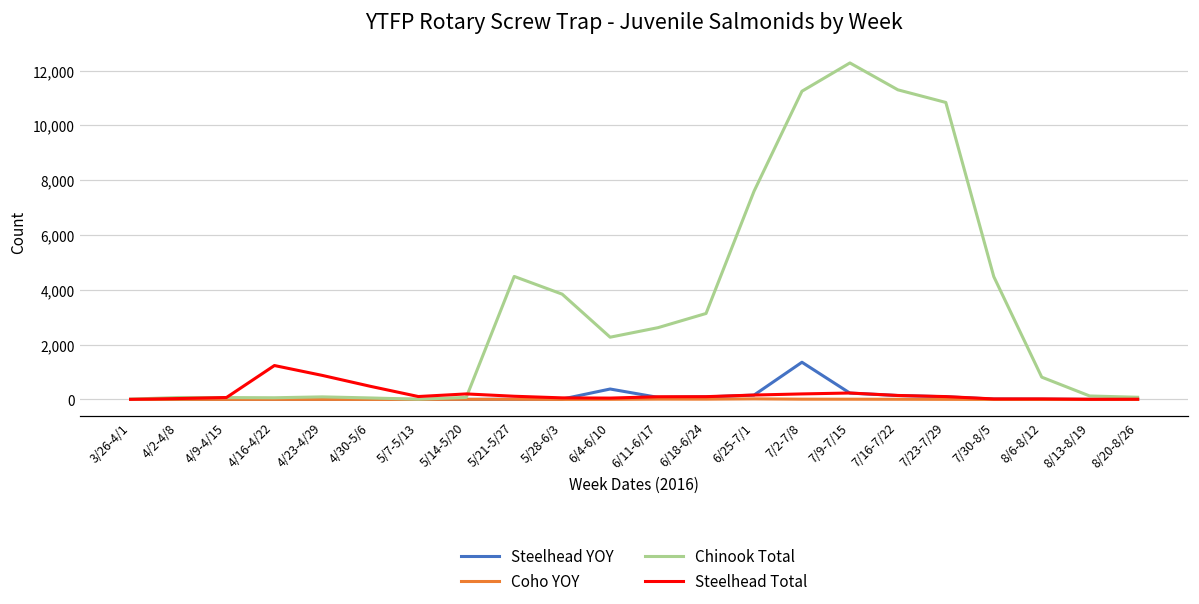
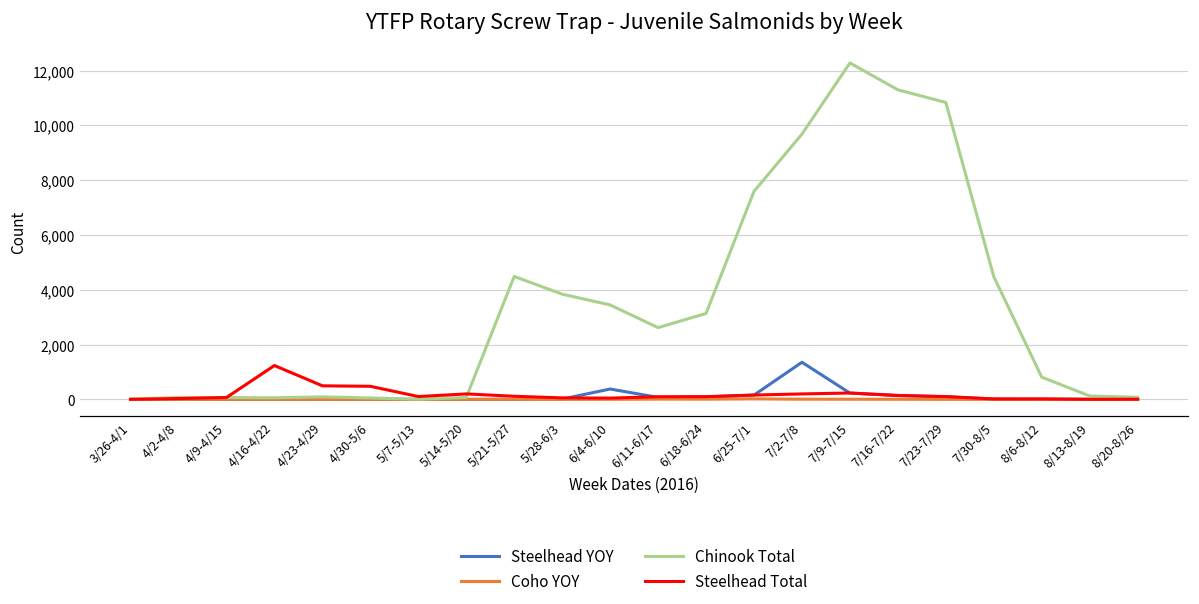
Steelhead Total, 4/23-4/29: 900 -> 500
Chinook Total, 6/4-6/10: 2,300 -> 3,400
Chinook Total, 7/2-7/8: 11,200 -> 9,700
